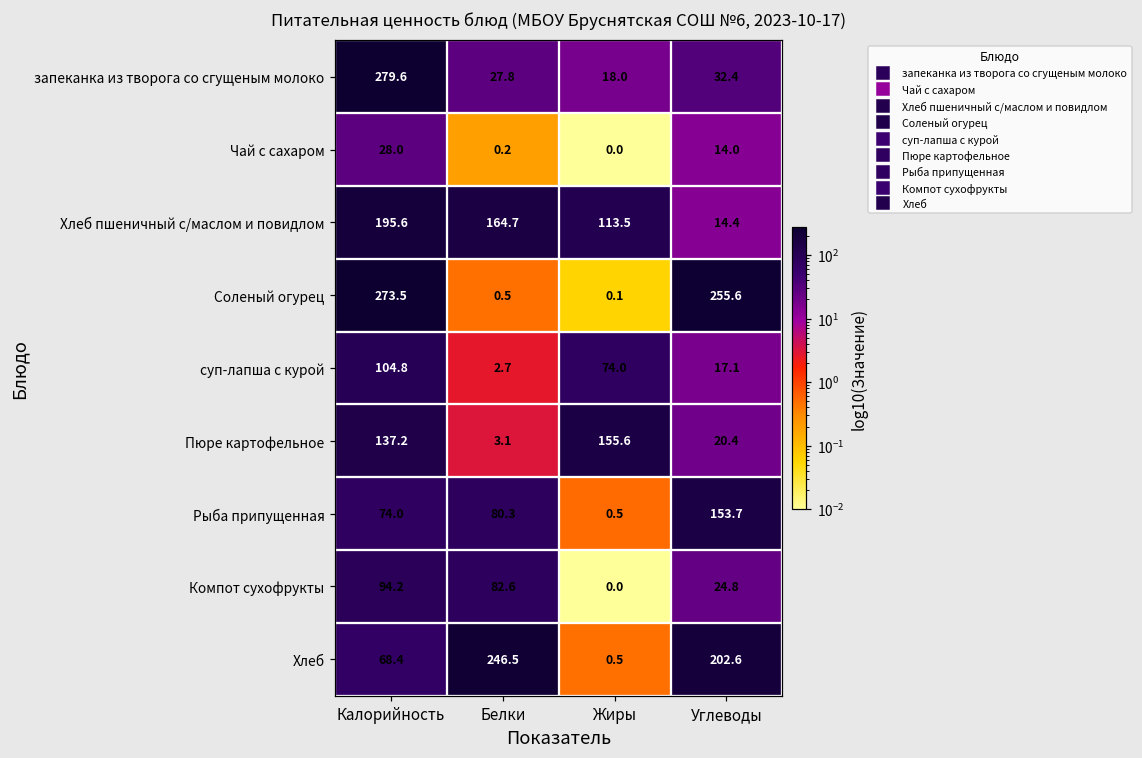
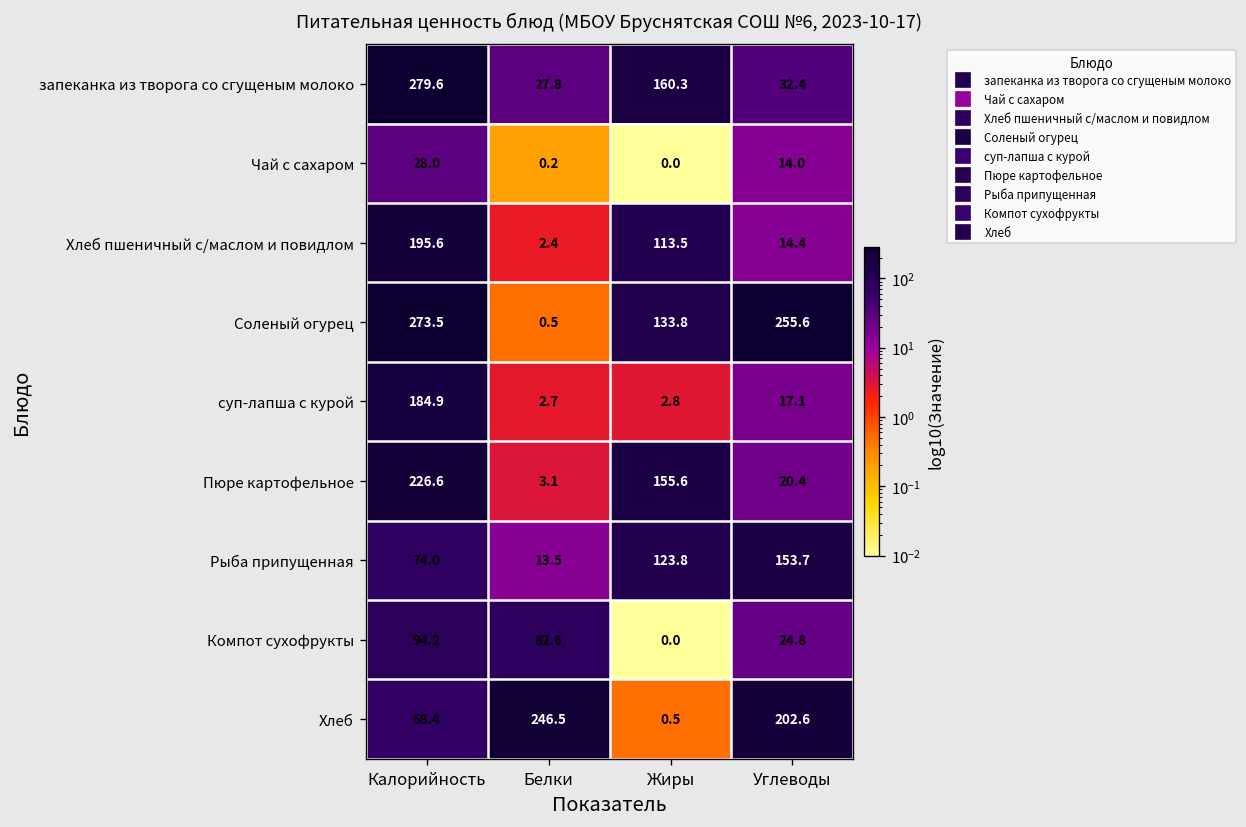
запеканка из творога со сгущеным молоко, Жиры: 18.0 -> 160.3
Хлеб пшеничный с/маслом и повидлом, Белки: 164.7 -> 2.4
Соленый огурец, Жиры: 0.1 -> 133.8
суп-лапша с курой, Калорийность: 104.8 -> 184.9
суп-лапша с курой, Жиры: 74.0 -> 2.8
Пюре картофельное, Калорийность: 137.2 -> 226.6
Рыба припущенная, Белки: 80.3 -> 13.5
Рыба припущенная, Жиры: 0.5 -> 123.8
